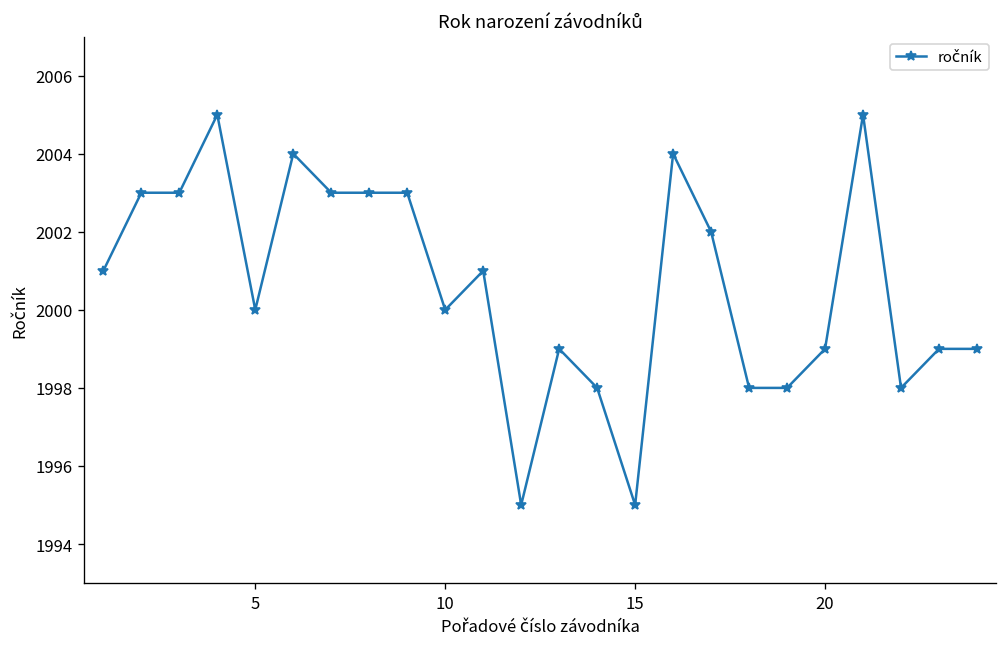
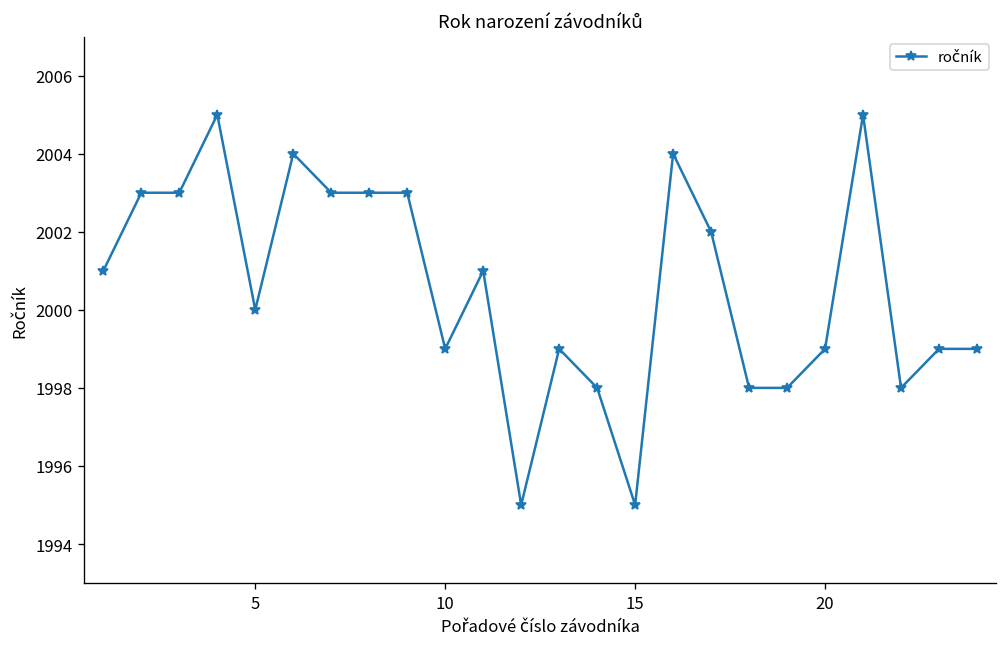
10: 2000 -> 1999
